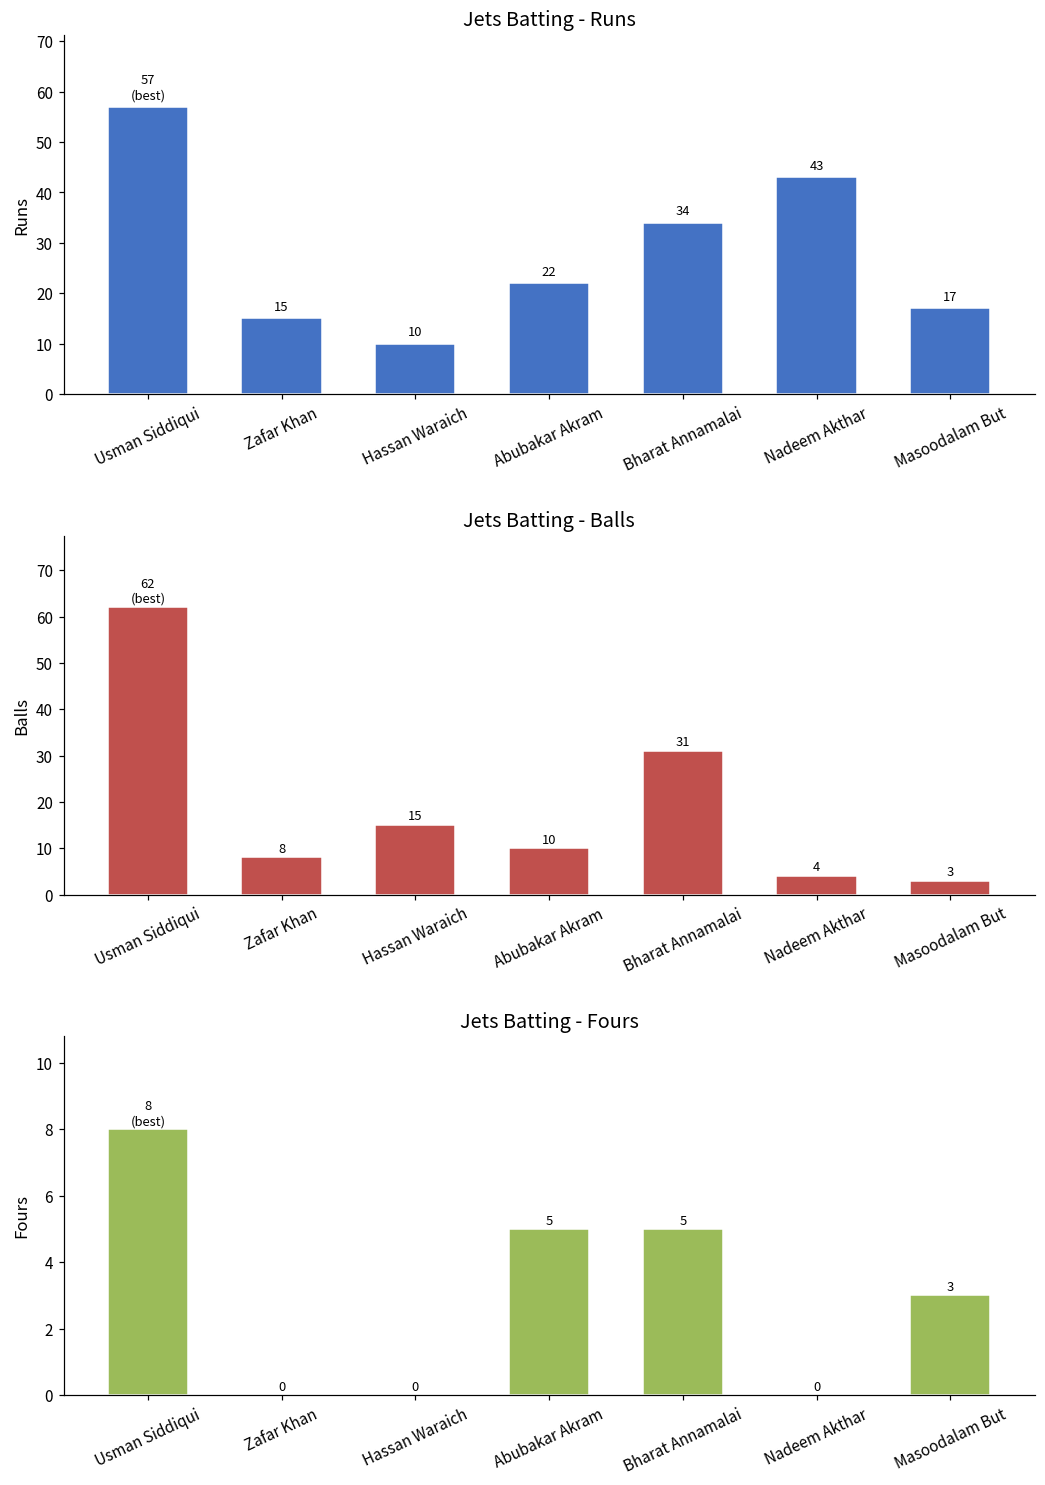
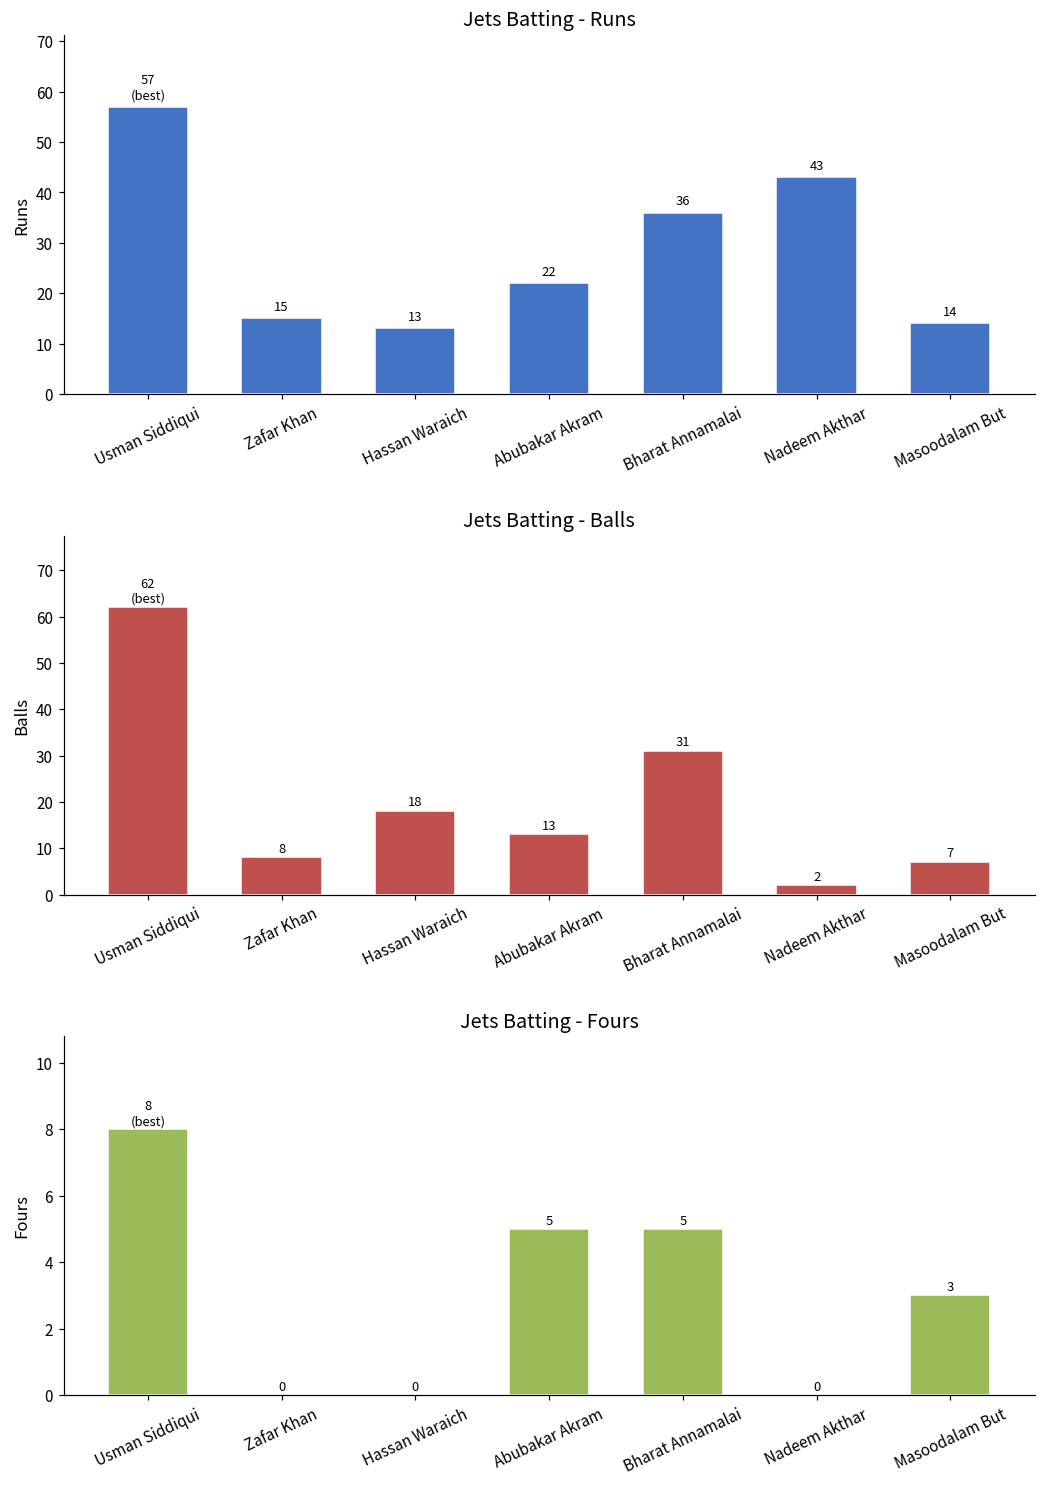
Jets Batting - Runs, Hassan Waraich: 10 -> 13
Jets Batting - Runs, Bharat Annamalai: 34 -> 36
Jets Batting - Runs, Masoodalam But: 17 -> 14
Jets Batting - Balls, Hassan Waraich: 15 -> 18
Jets Batting - Balls, Abubakar Akram: 10 -> 13
Jets Batting - Balls, Nadeem Akthar: 4 -> 2
Jets Batting - Balls, Masoodalam But: 3 -> 7
